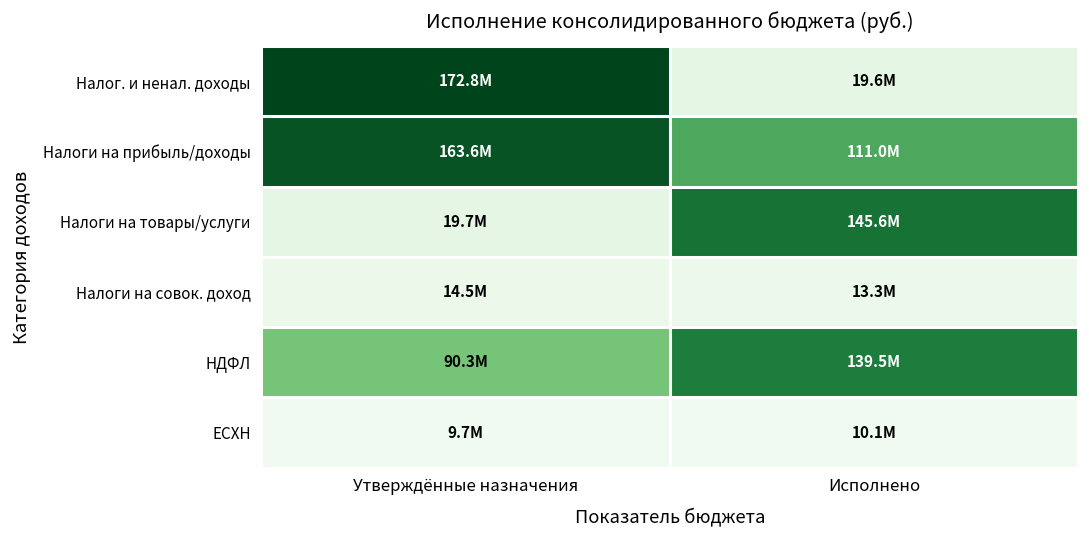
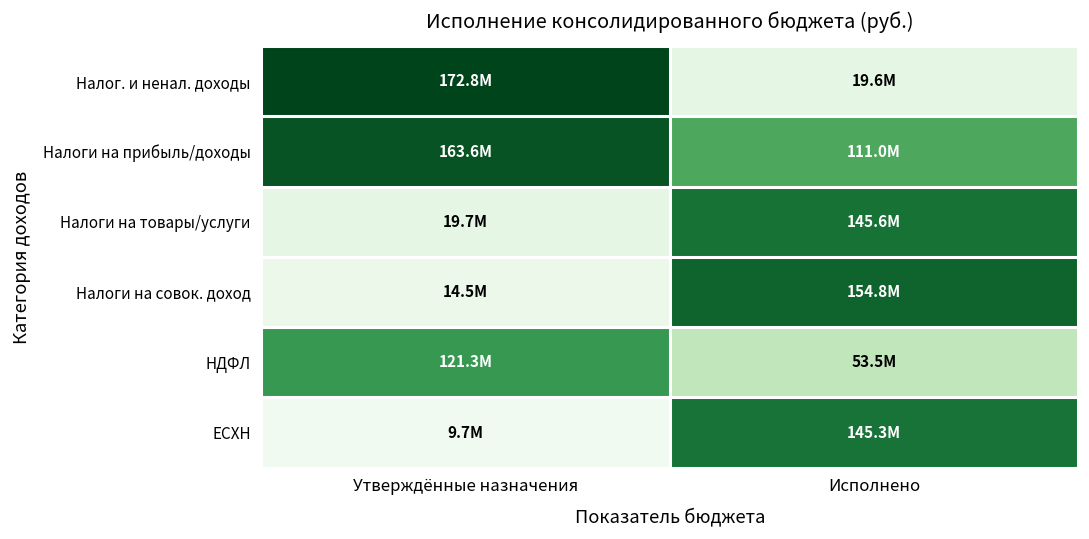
Налоги на совок. доход, Исполнено: 13.3M -> 154.8M
НДФЛ, Утверждённые назначения: 90.3M -> 121.3M
НДФЛ, Исполнено: 139.5M -> 53.5M
ЕСХН, Исполнено: 10.1M -> 145.3M
